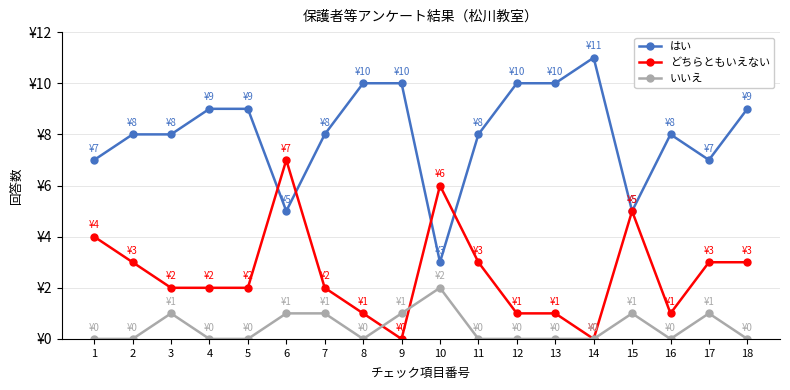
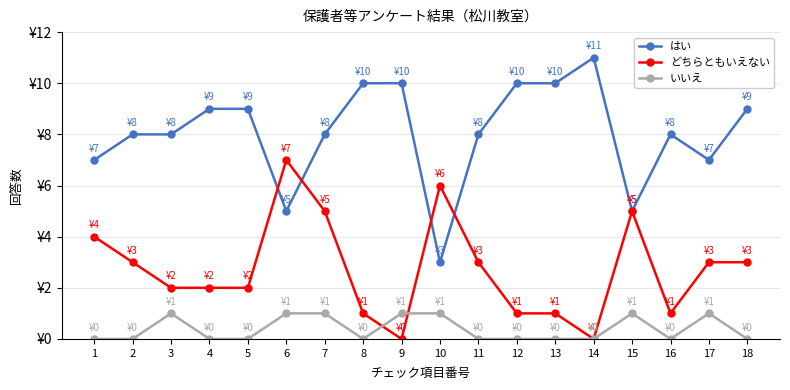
どちらともいえない, 7: ¥2 -> ¥5
いいえ, 10: ¥2 -> ¥1
